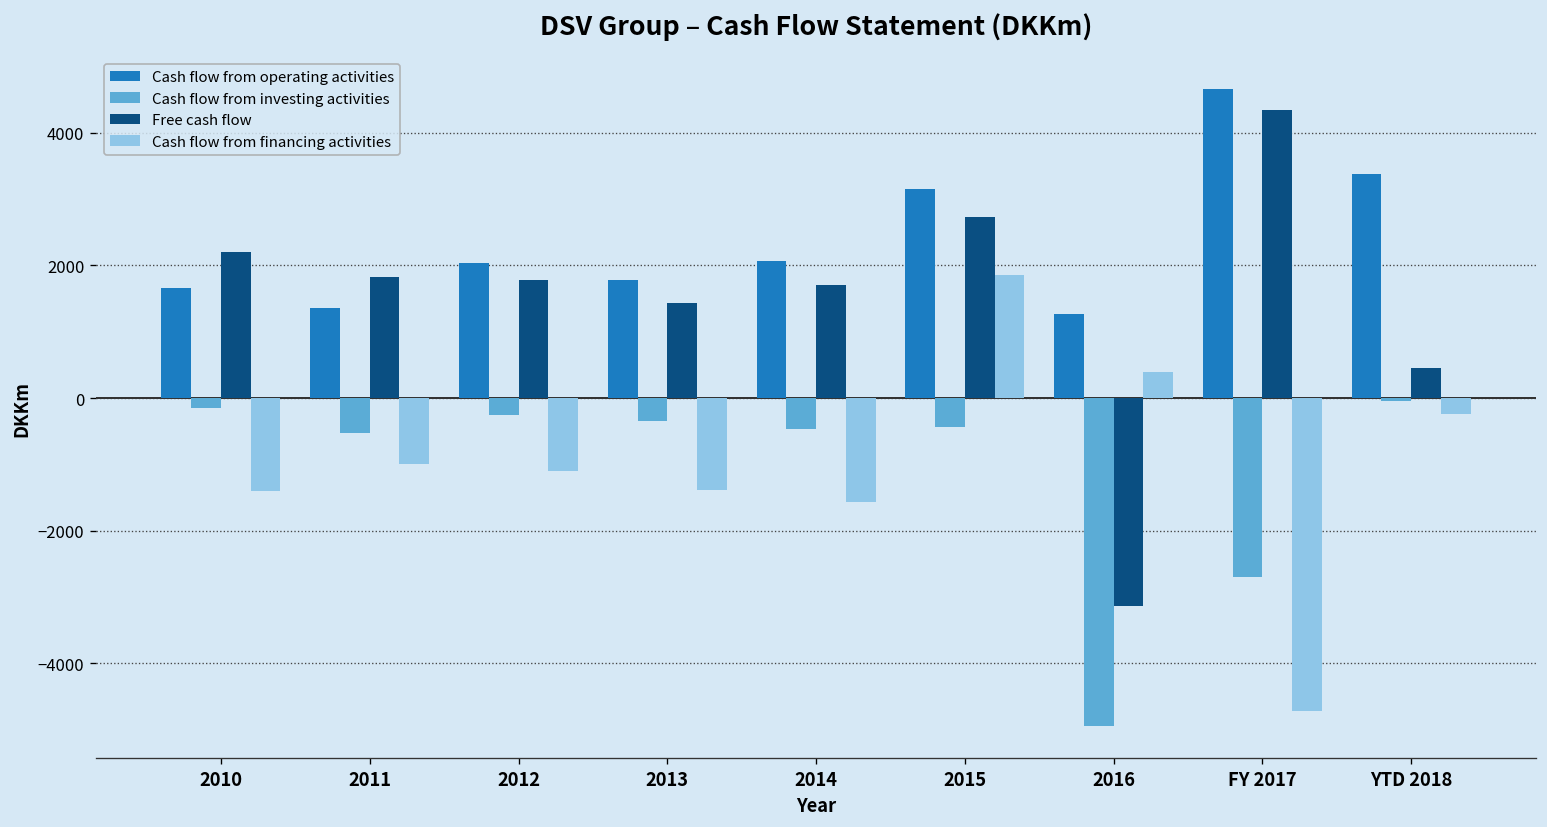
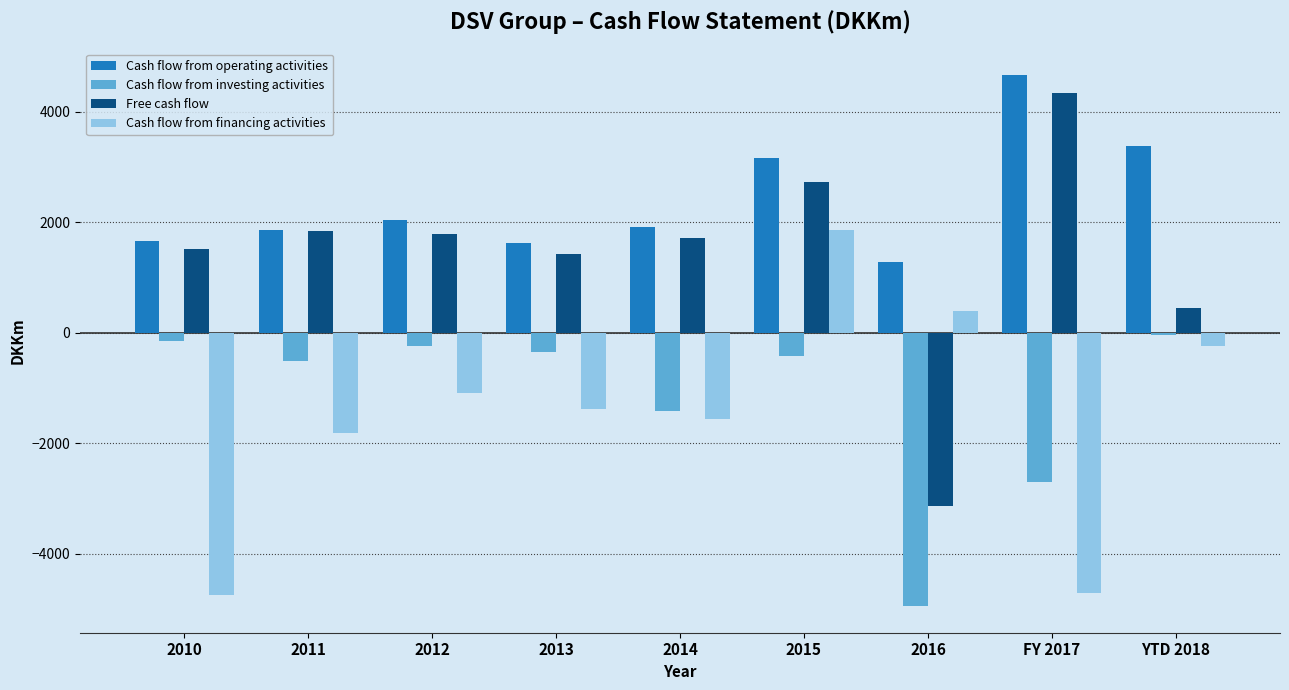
Free cash flow, 2010: 2200 -> 1500
Cash flow from financing activities, 2010: -1400 -> -4800
Cash flow from operating activities, 2011: 1400 -> 1900
Cash flow from financing activities, 2011: -1000 -> -1800
Cash flow from operating activities, 2013: 1800 -> 1600
Cash flow from operating activities, 2014: 2100 -> 1900
Cash flow from investing activities, 2014: -500 -> -1400
